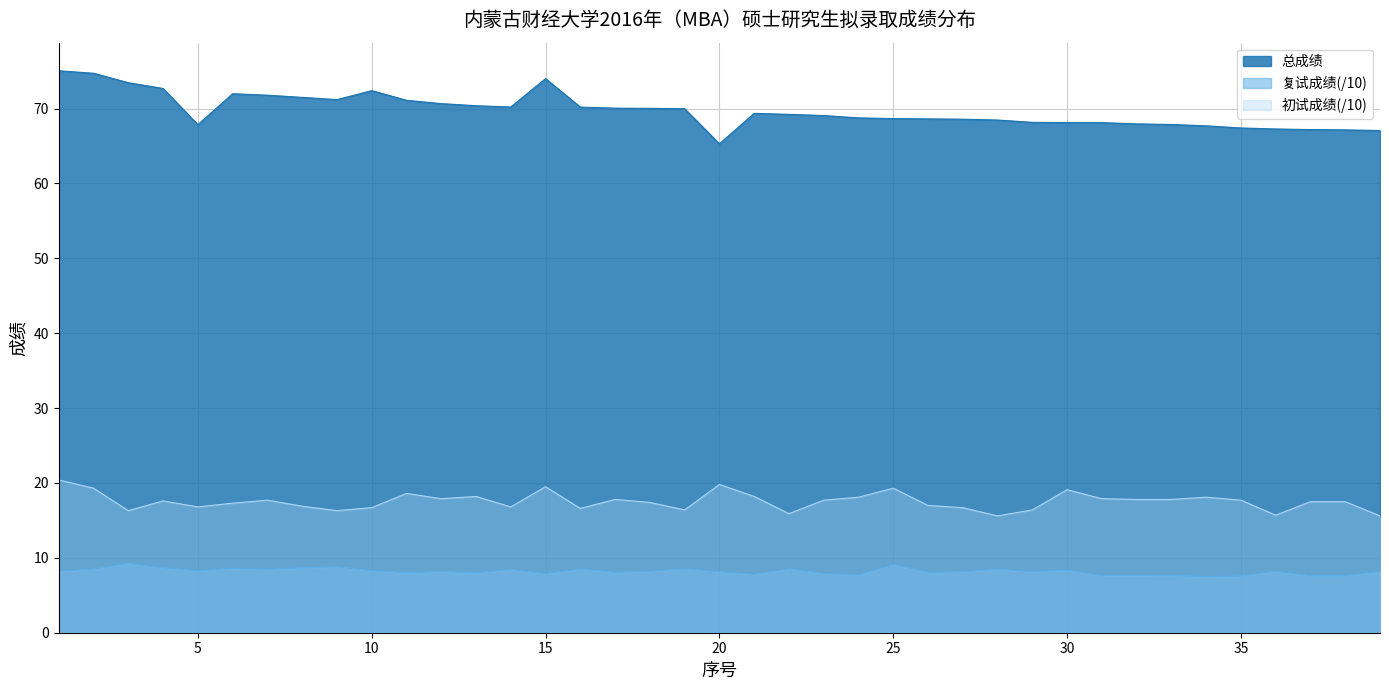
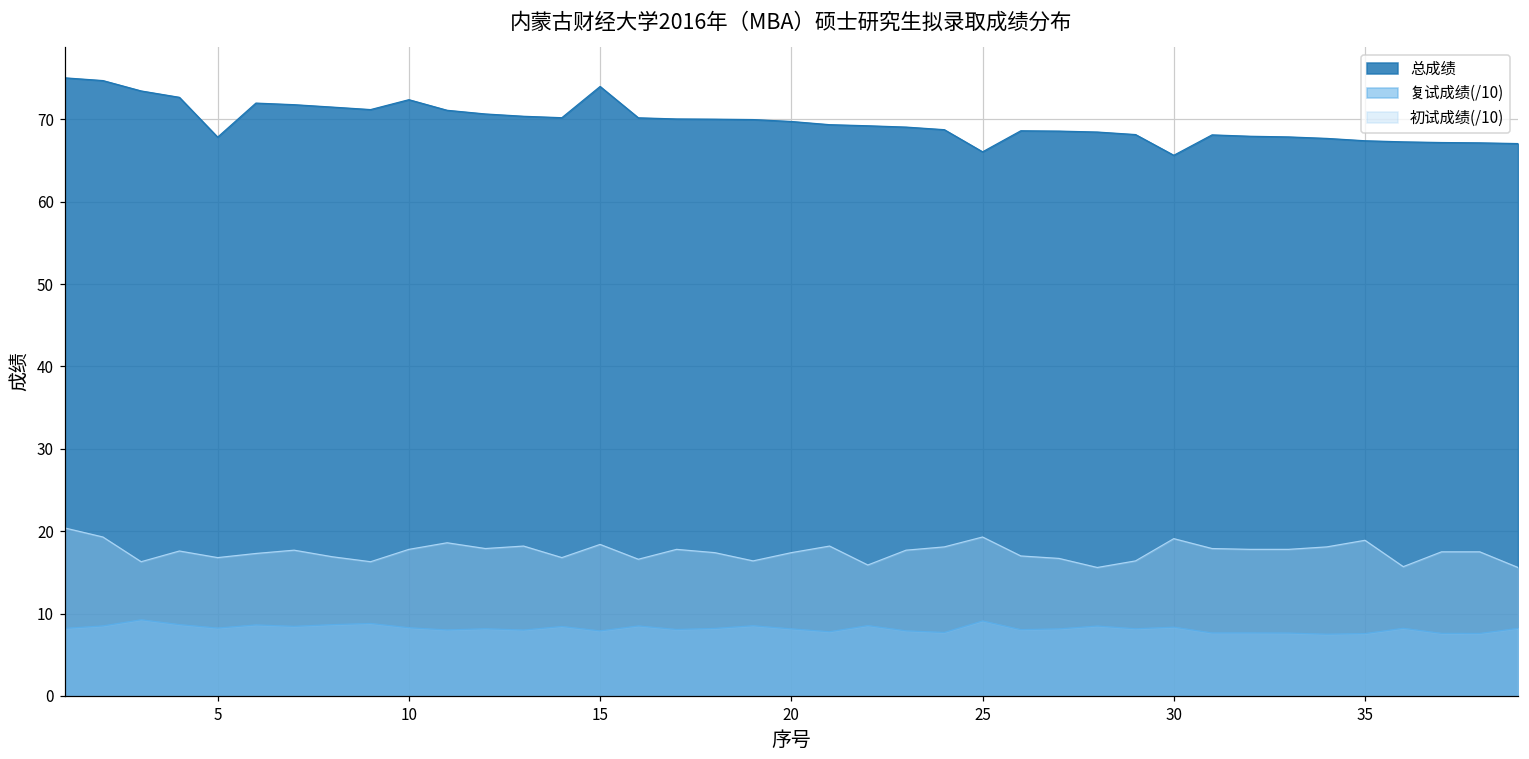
初试成绩(/10), 10: 17 -> 18
初试成绩(/10), 15: 20 -> 18
总成绩, 20: 65 -> 70
初试成绩(/10), 20: 20 -> 17
总成绩, 25: 69 -> 66
总成绩, 30: 68 -> 66
初试成绩(/10), 35: 18 -> 19
